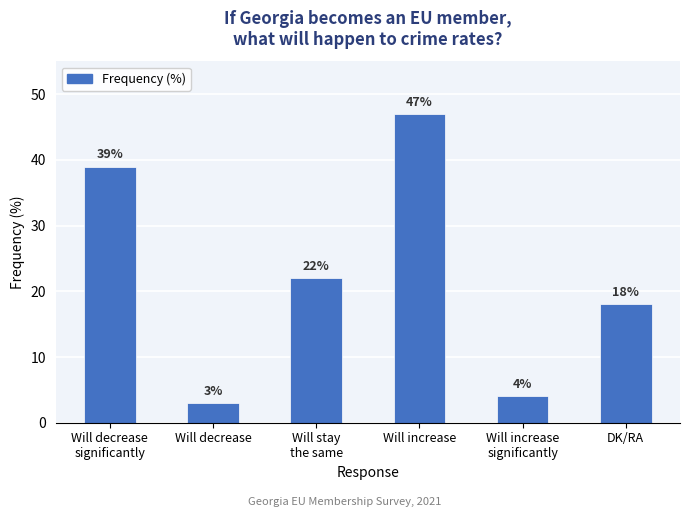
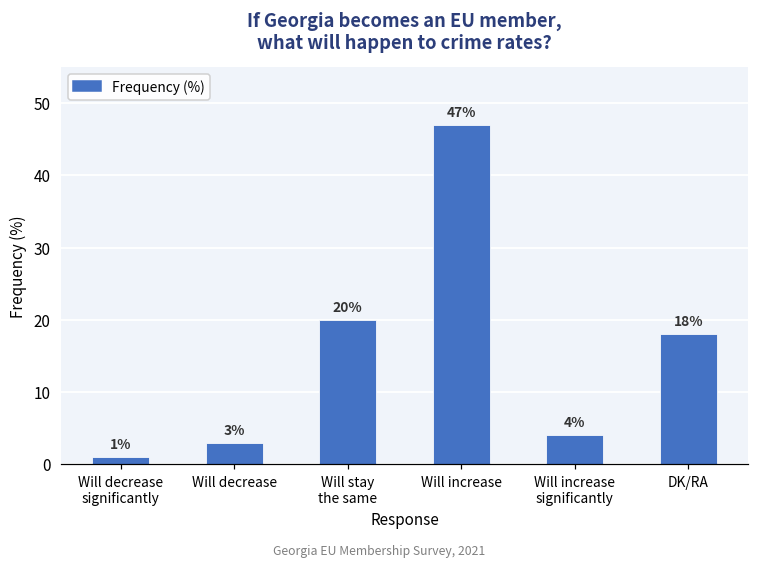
Will decrease significantly: 39% -> 1%
Will stay the same: 22% -> 20%
